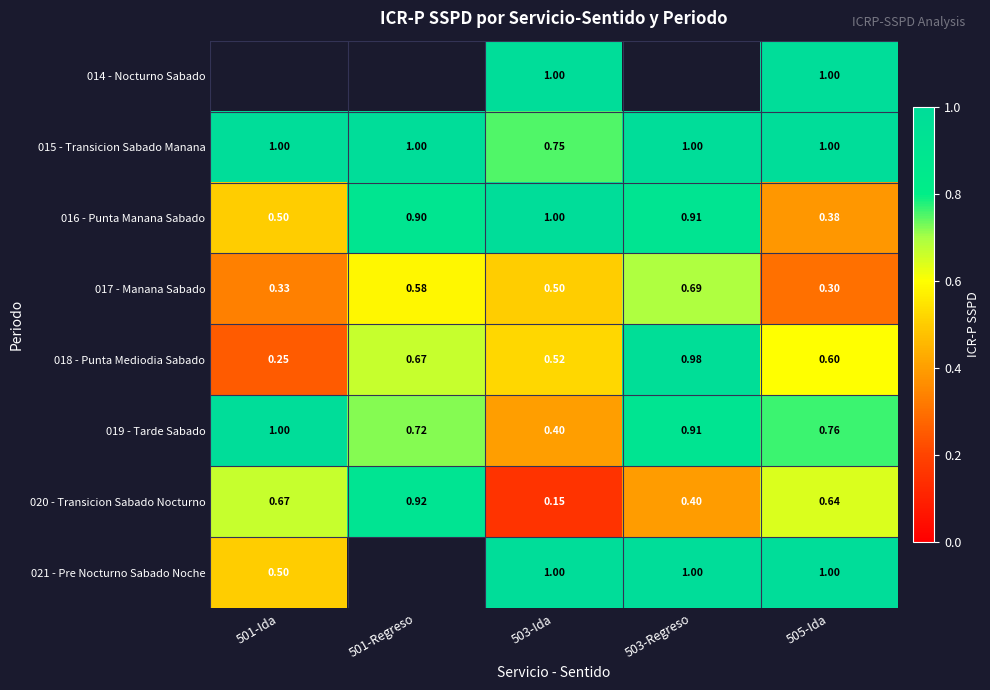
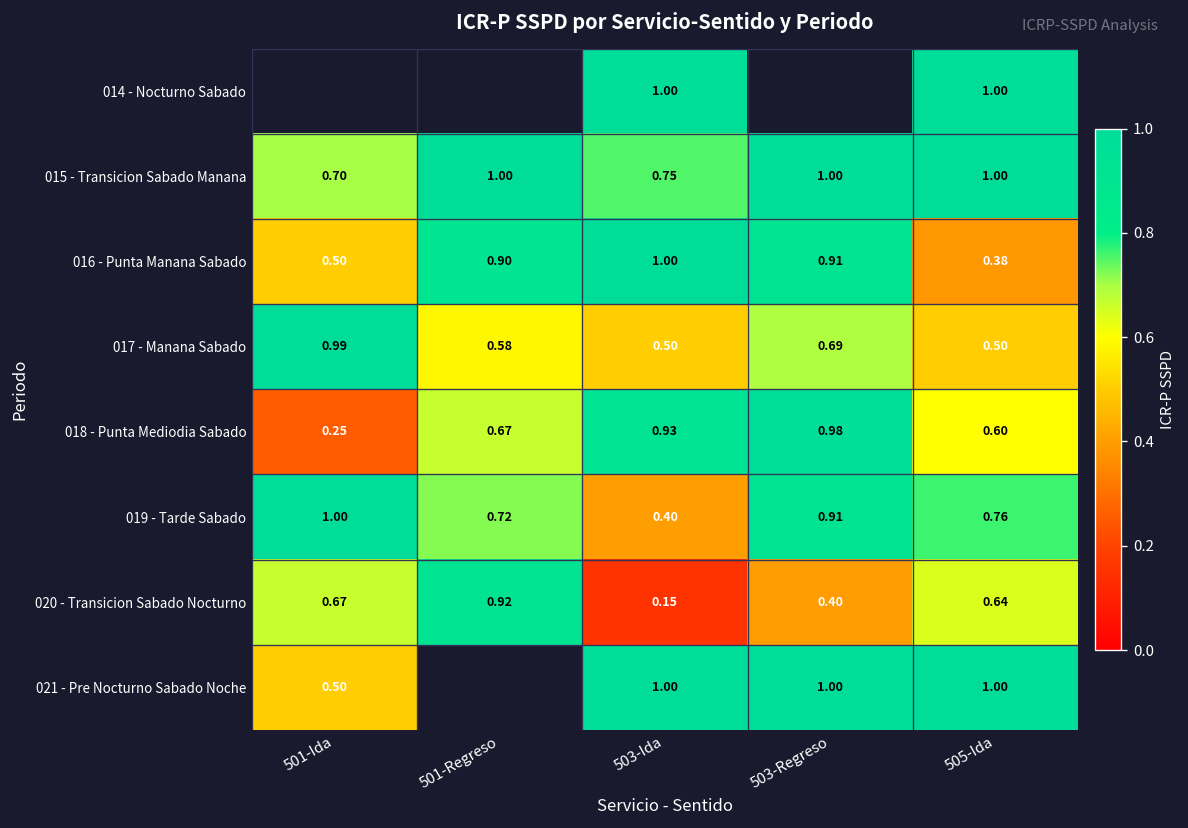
015 - Transicion Sabado Manana, 501-Ida: 1.00 -> 0.70
017 - Manana Sabado, 501-Ida: 0.33 -> 0.99
017 - Manana Sabado, 505-Ida: 0.30 -> 0.50
018 - Punta Mediodia Sabado, 503-Ida: 0.52 -> 0.93
